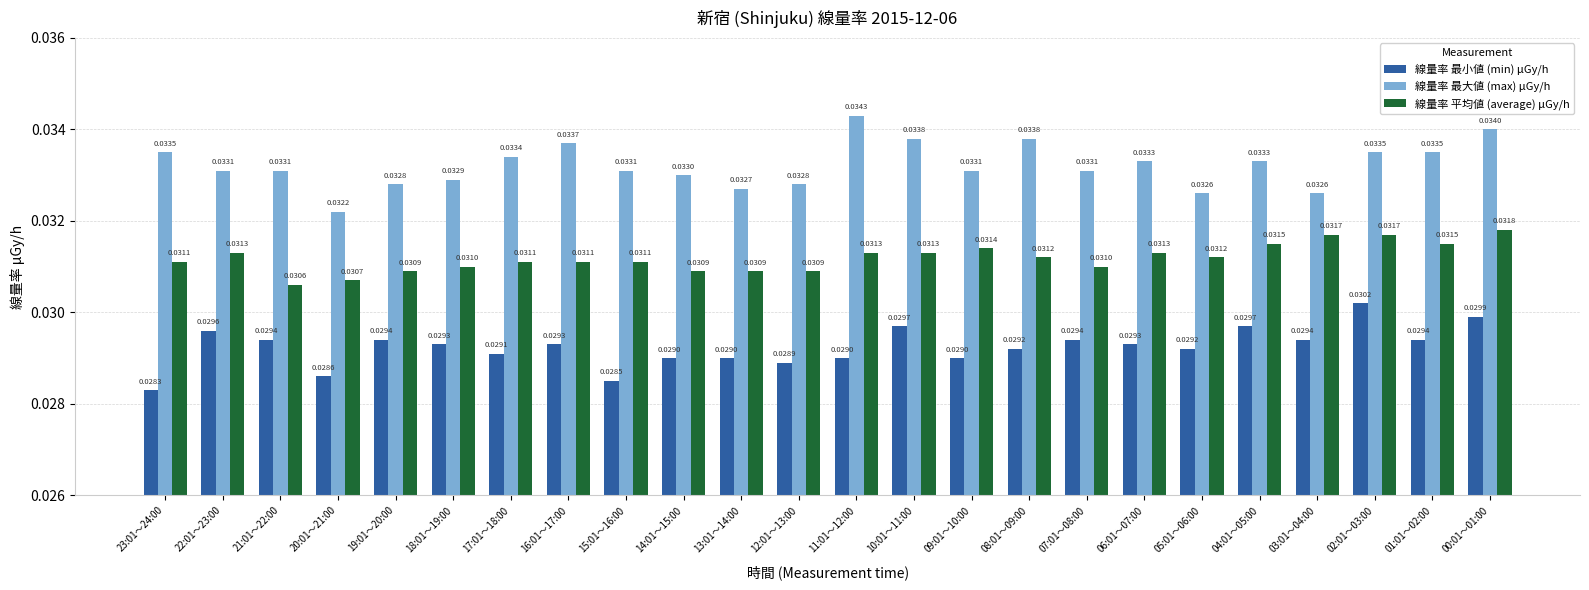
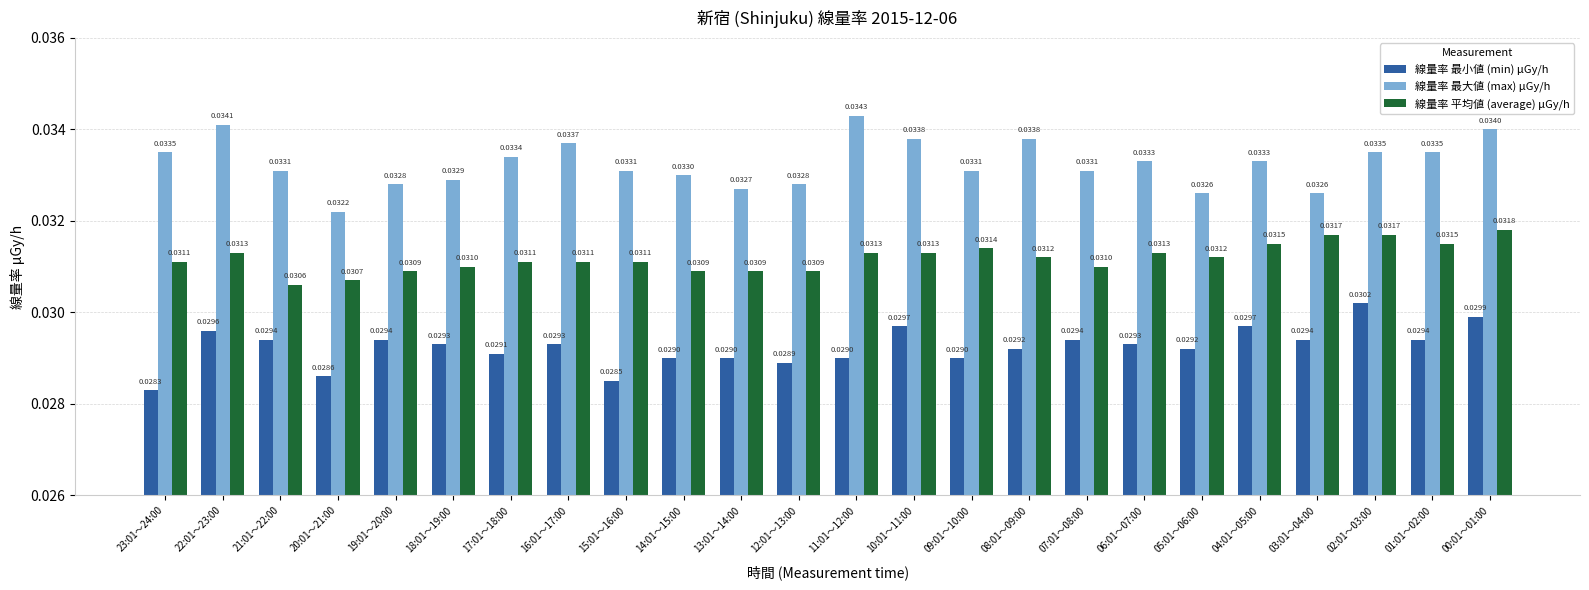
線量率 最大値 (max) μGy/h, 22:01～23:00: 0.0331 -> 0.0341
